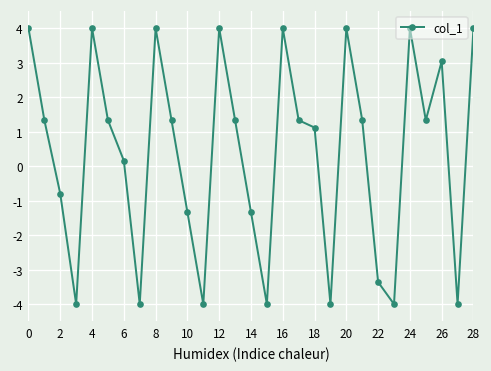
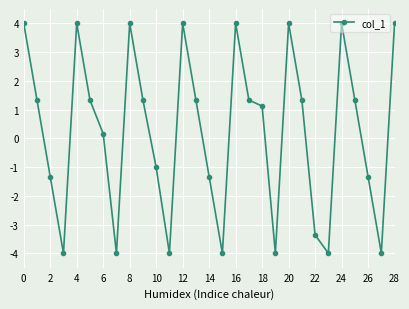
2: -0.8 -> -1.3
10: -1.3 -> -1.0
26: 3.0 -> -1.3
